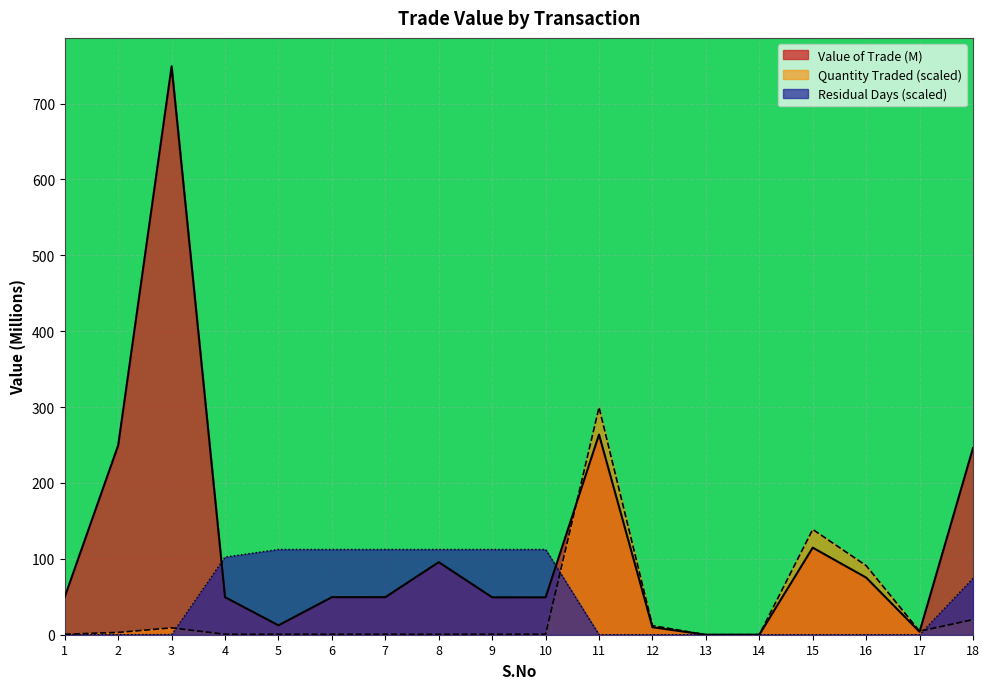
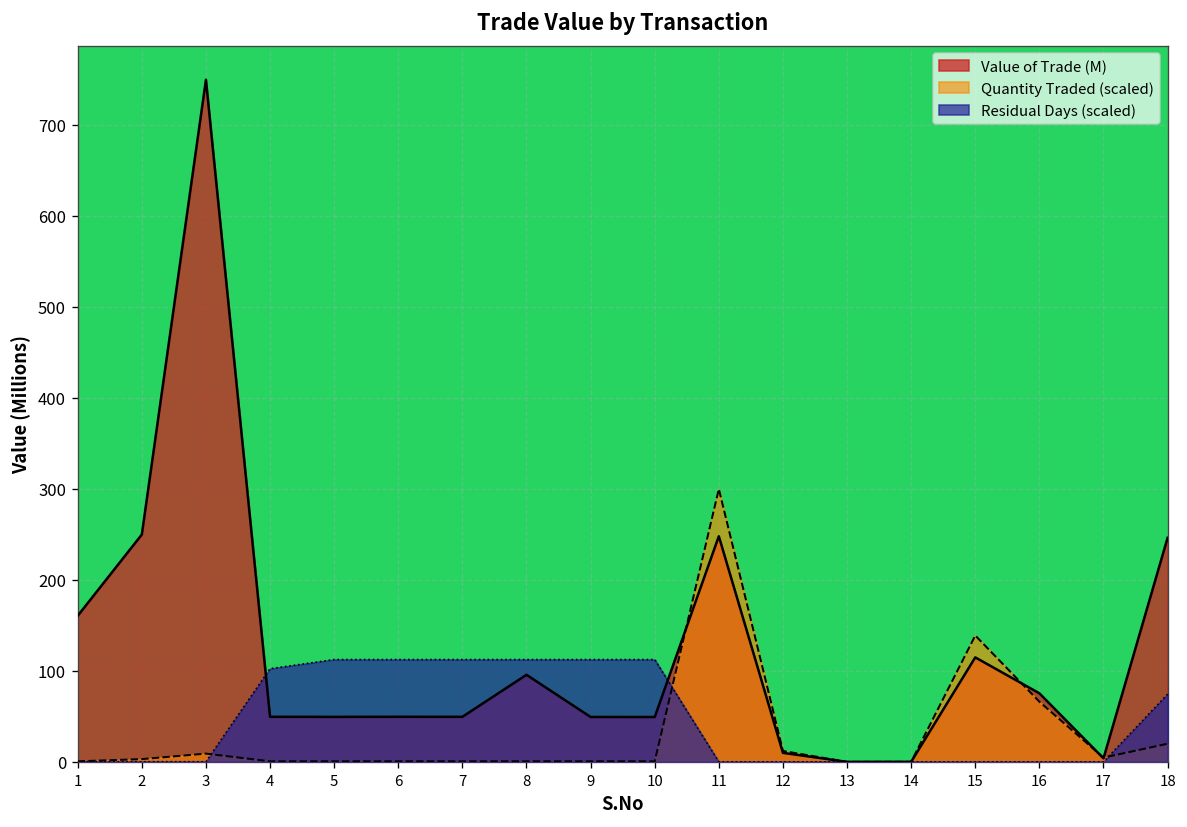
Value of Trade (M), 1: 50 -> 160
Value of Trade (M), 5: 10 -> 50
Value of Trade (M), 11: 260 -> 250
Quantity Traded (scaled), 16: 90 -> 70
